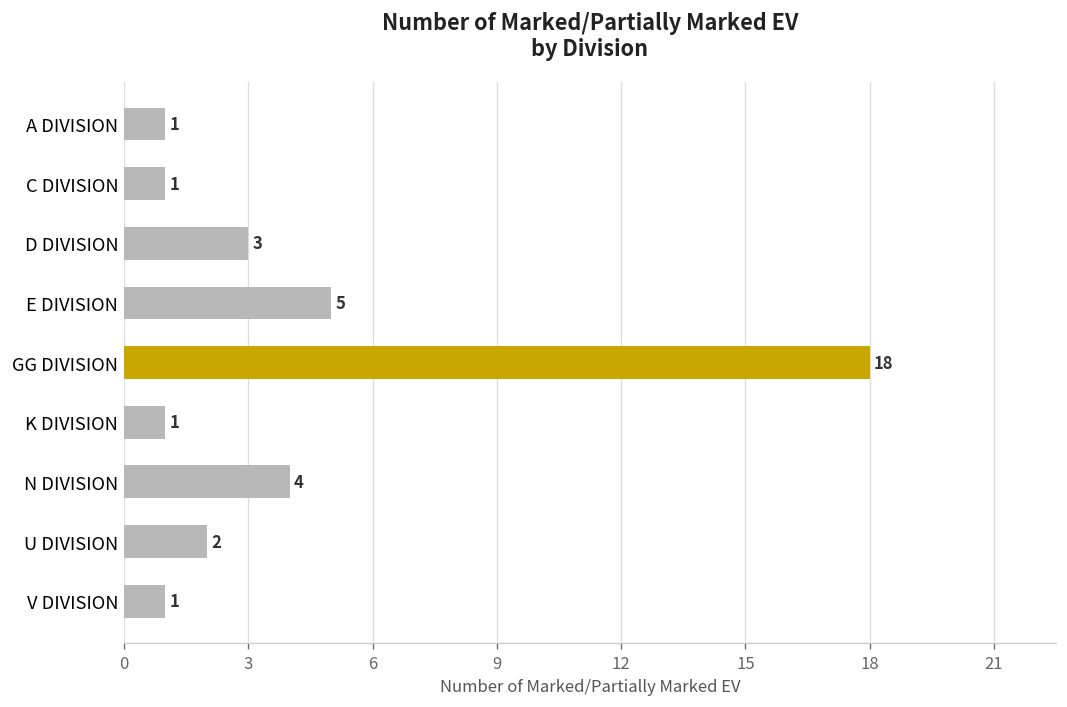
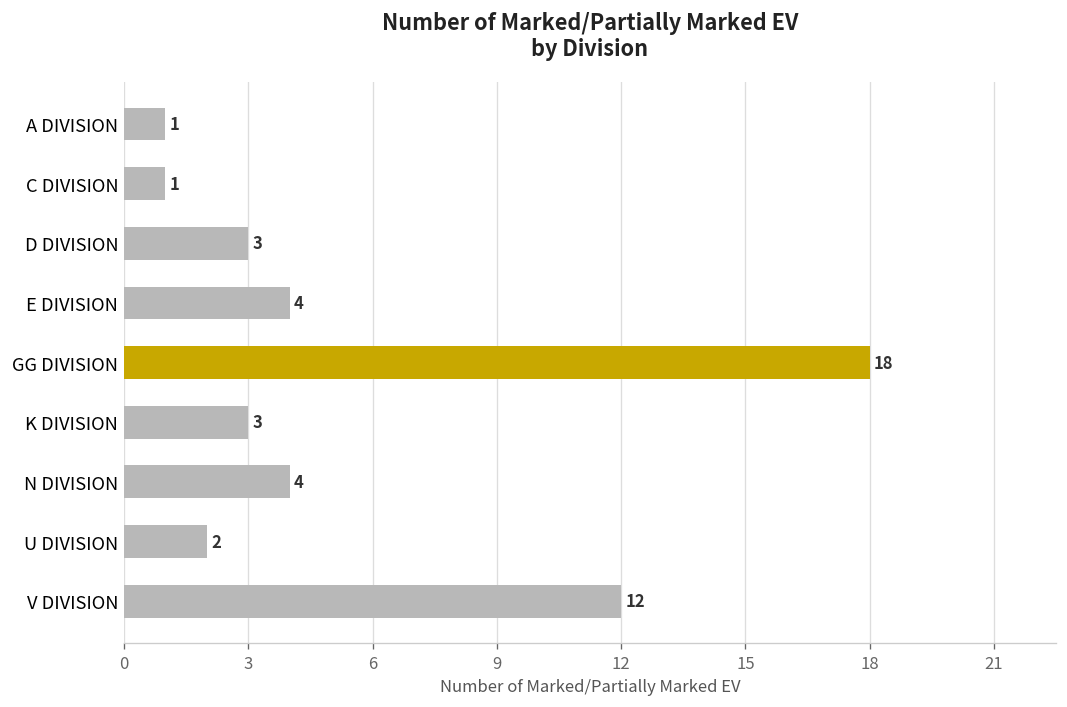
E DIVISION: 5 -> 4
K DIVISION: 1 -> 3
V DIVISION: 1 -> 12
